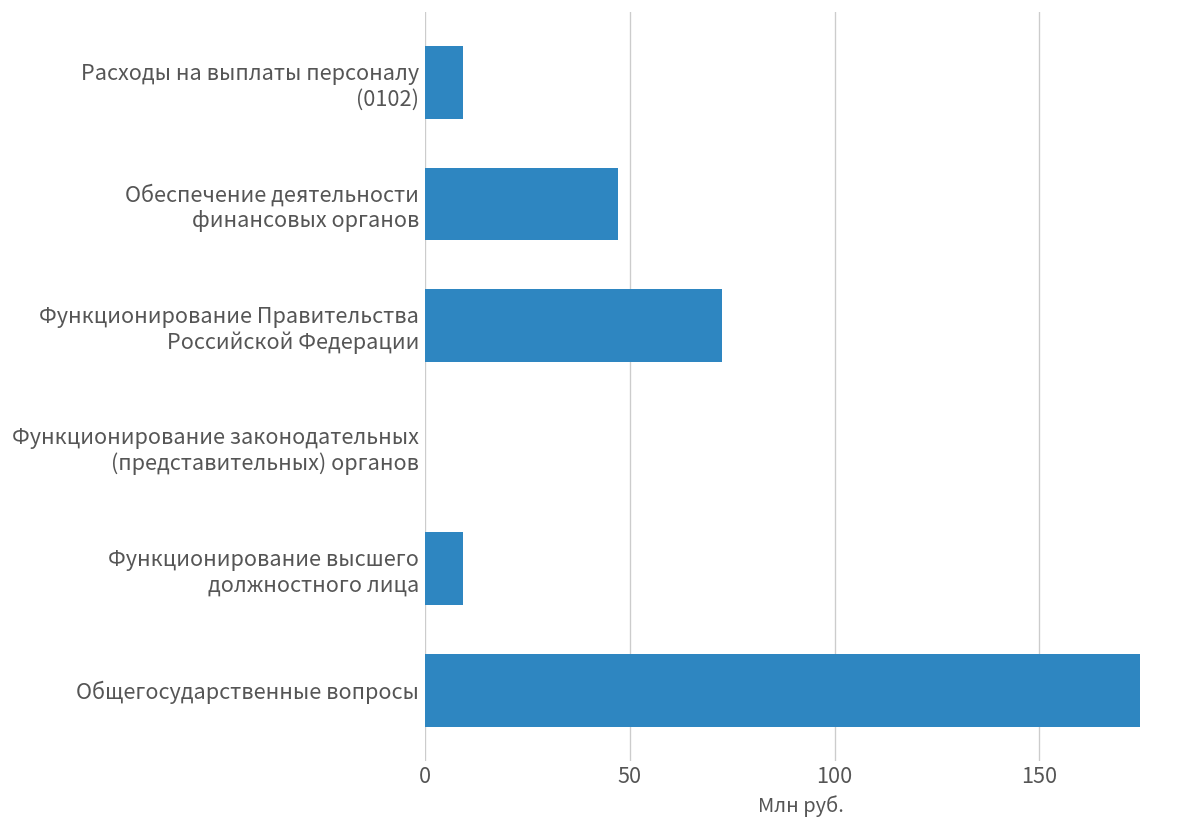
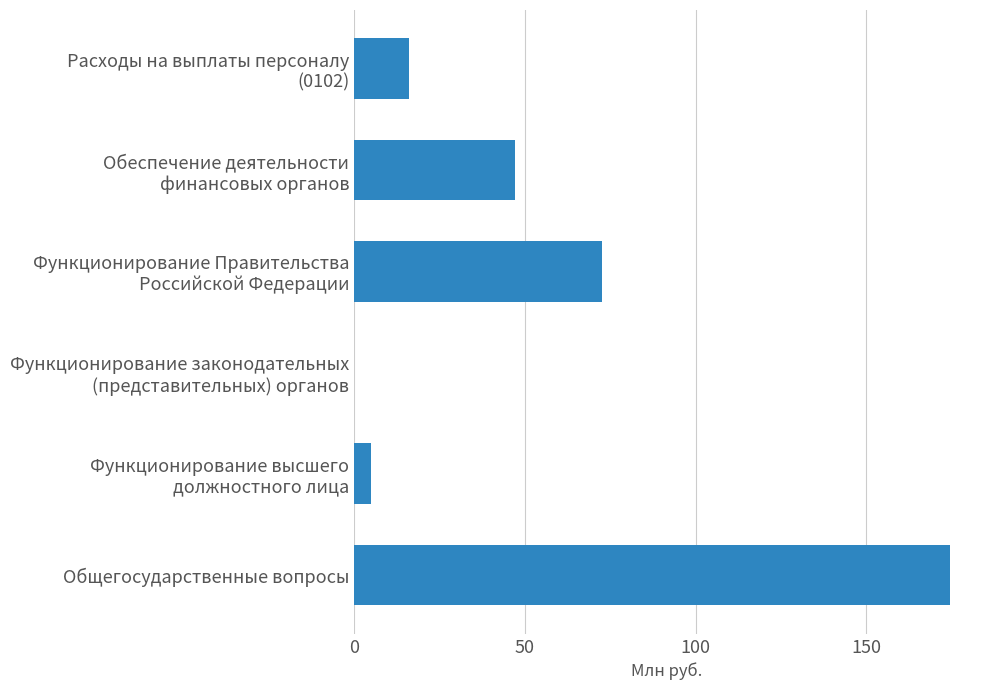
Расходы на выплаты персоналу (0102): 9 -> 16
Функционирование высшего должностного лица: 9 -> 5
